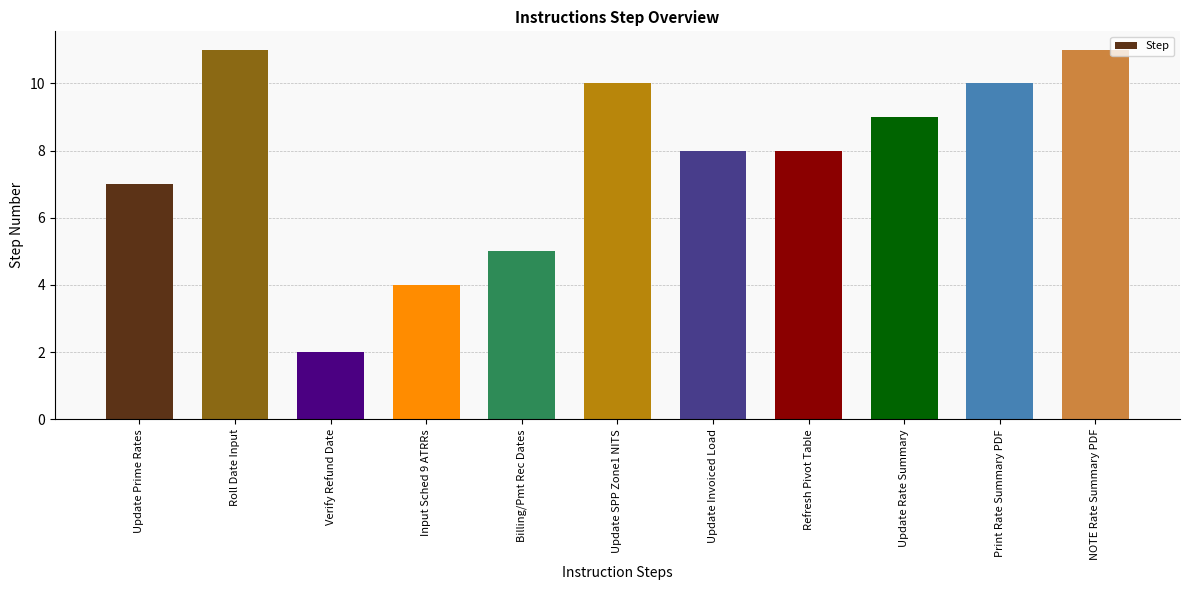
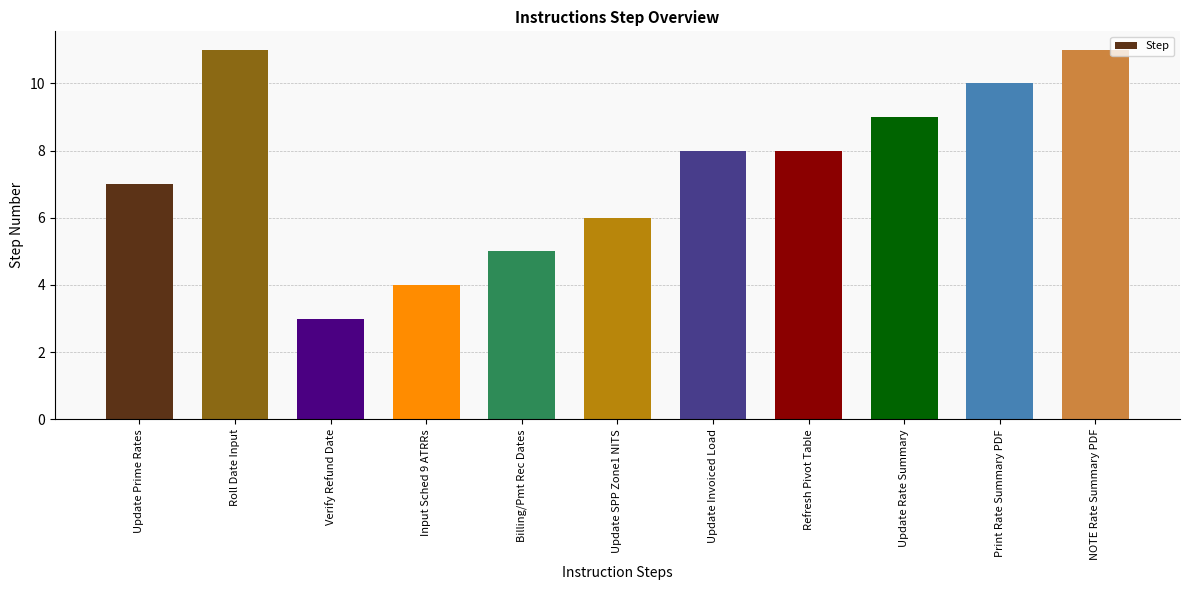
Verify Refund Date: 2 -> 3
Update SPP Zone1 NITS: 10 -> 6
